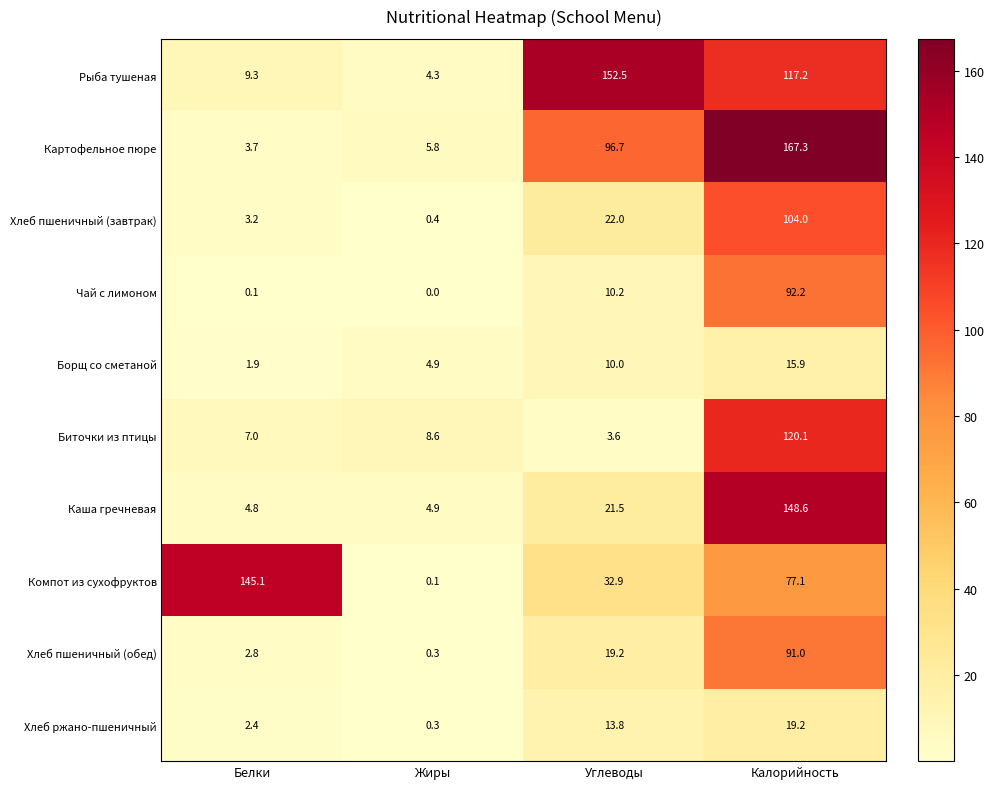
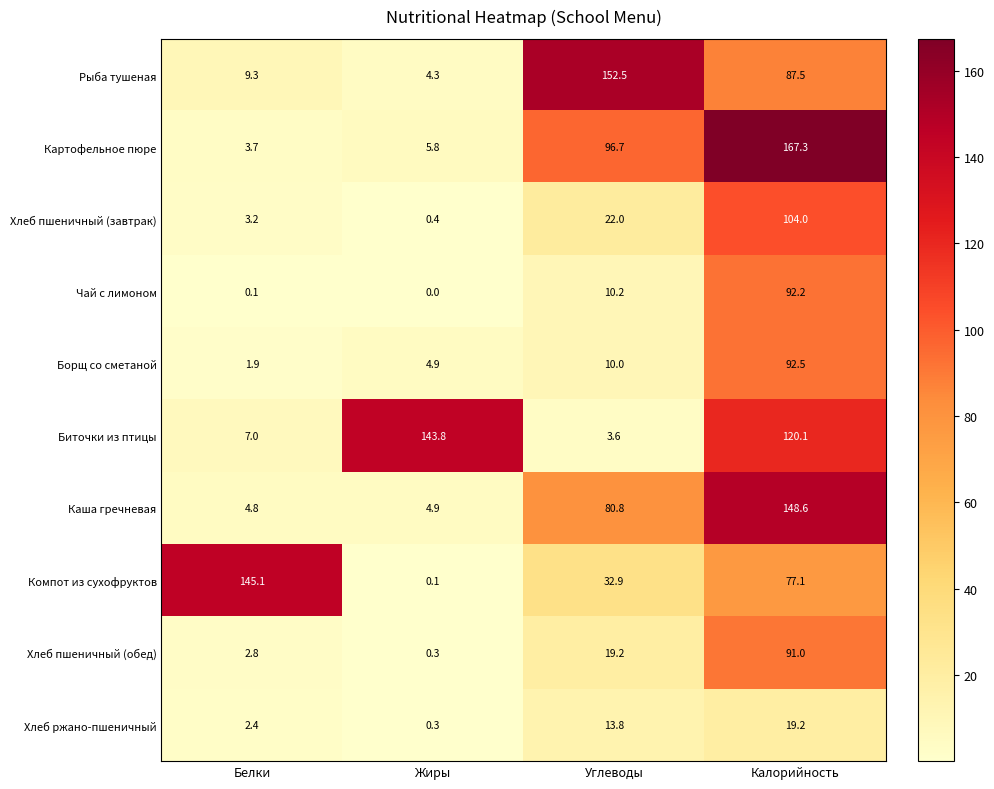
Рыба тушеная, Калорийность: 117.2 -> 87.5
Борщ со сметаной, Калорийность: 15.9 -> 92.5
Биточки из птицы, Жиры: 8.6 -> 143.8
Каша гречневая, Углеводы: 21.5 -> 80.8
